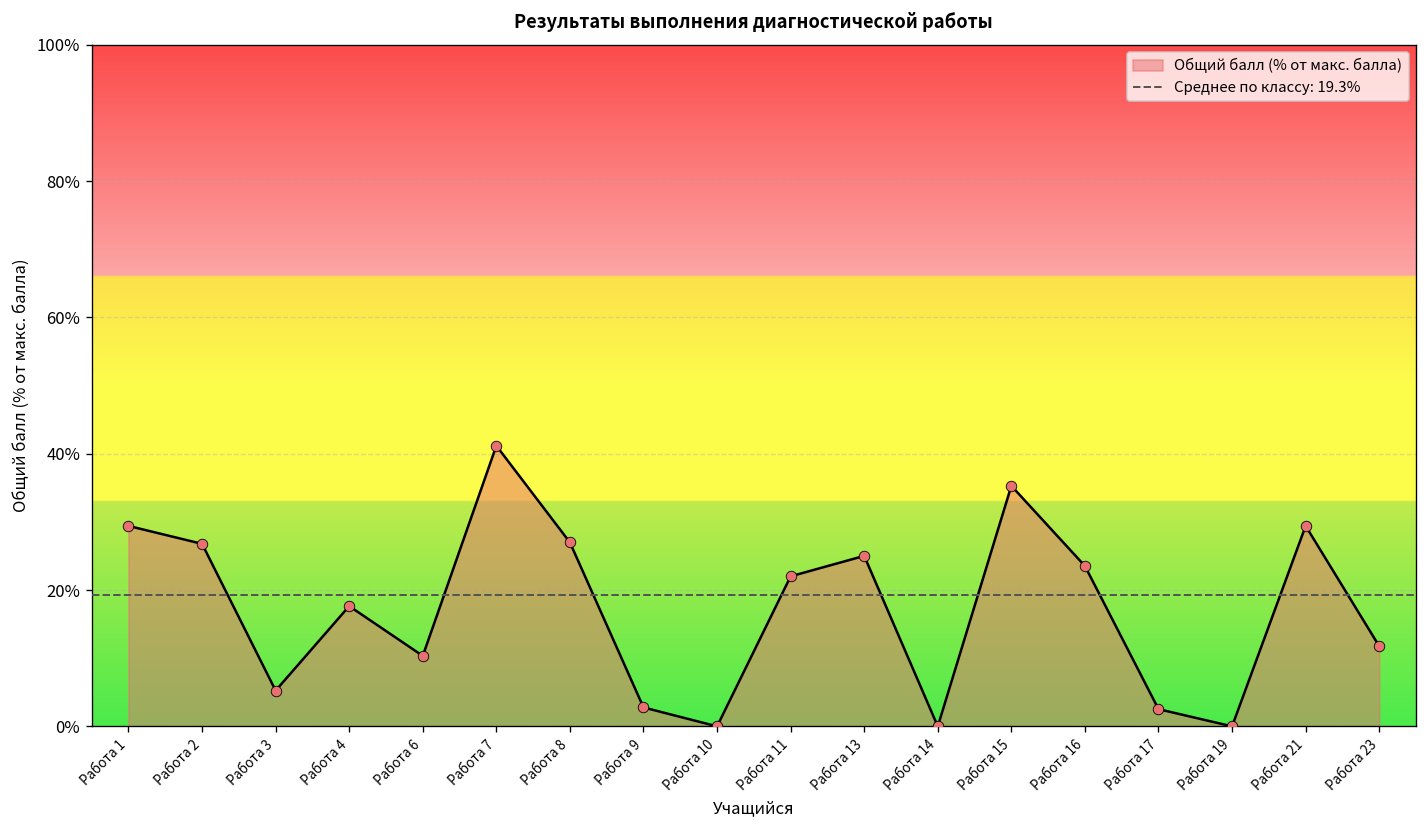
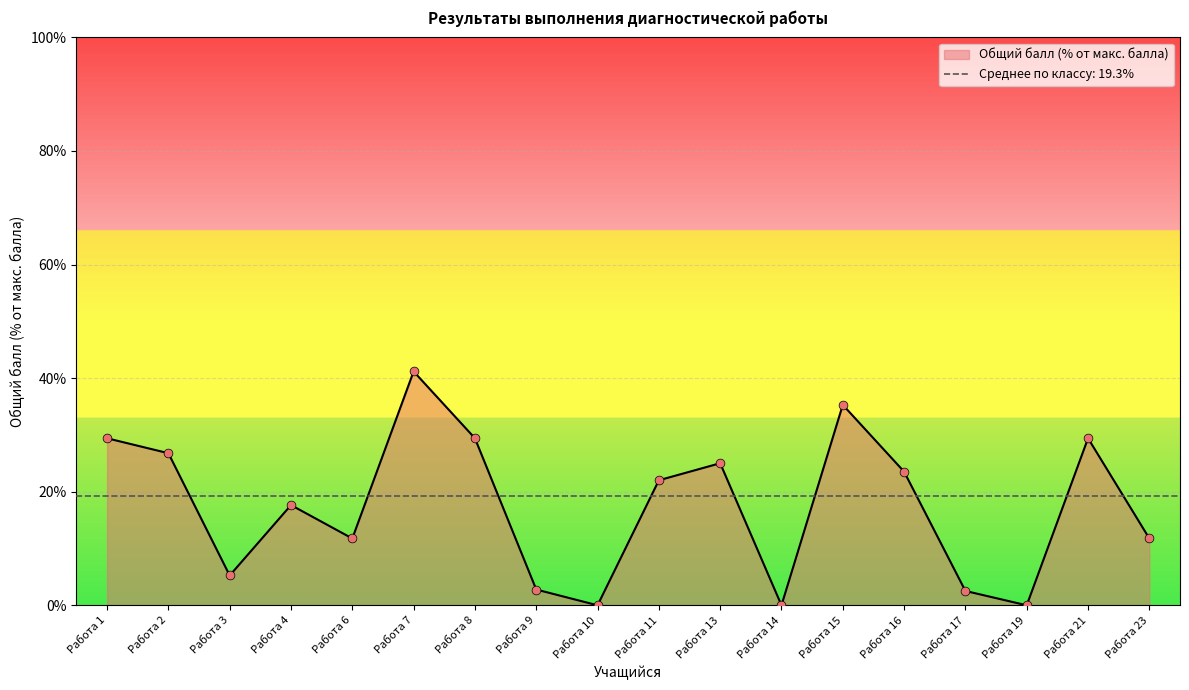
Работа 6: 10% -> 12%
Работа 8: 27% -> 29%
